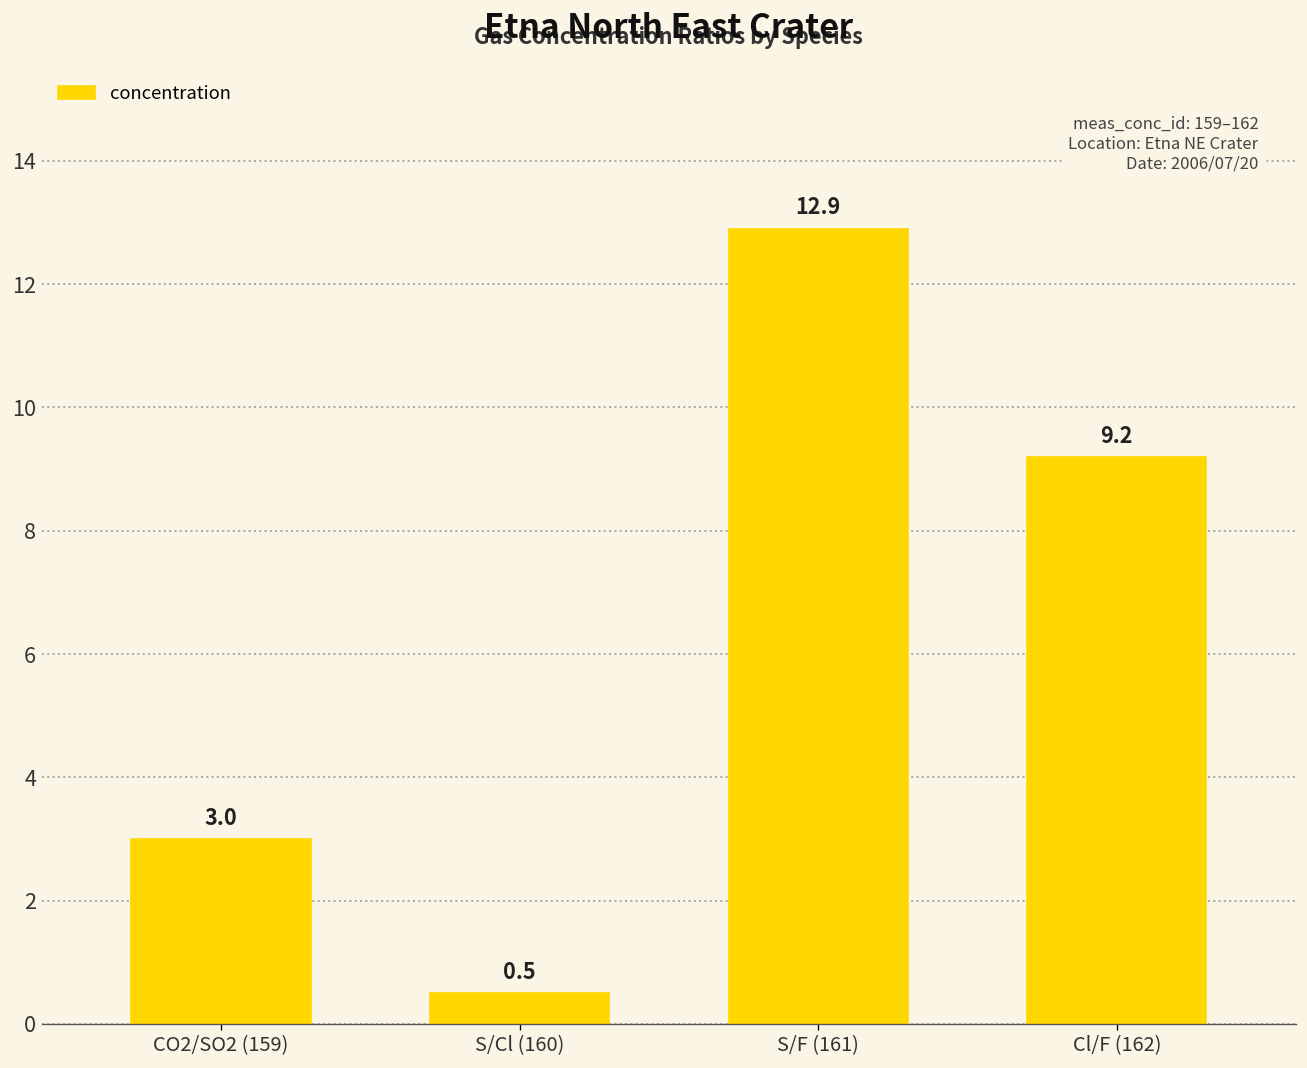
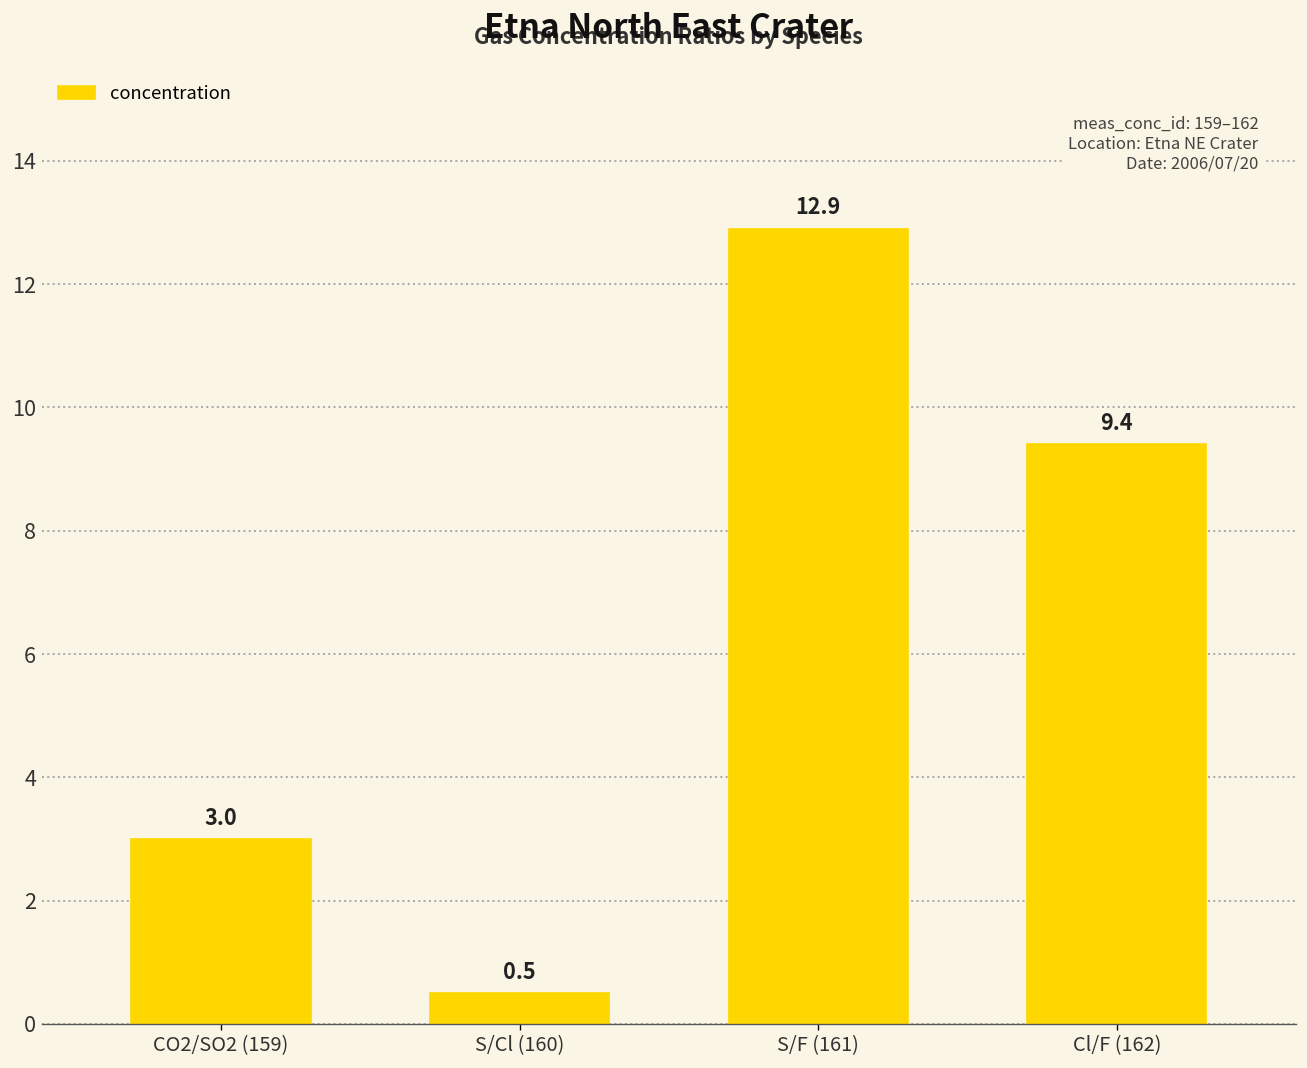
Cl/F (162): 9.2 -> 9.4
